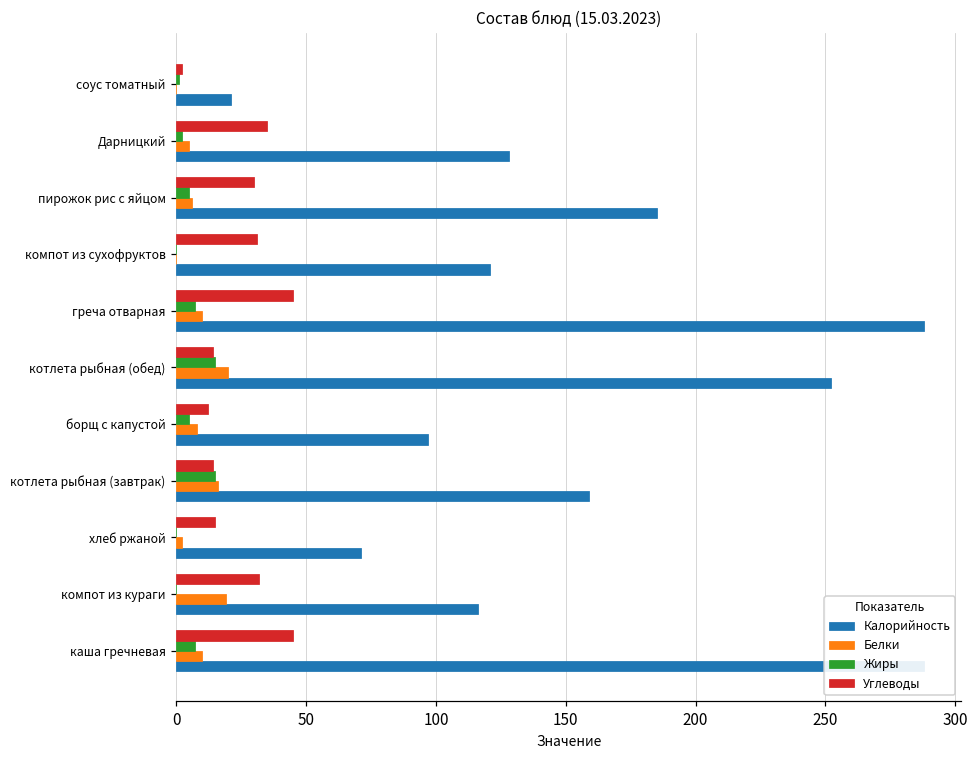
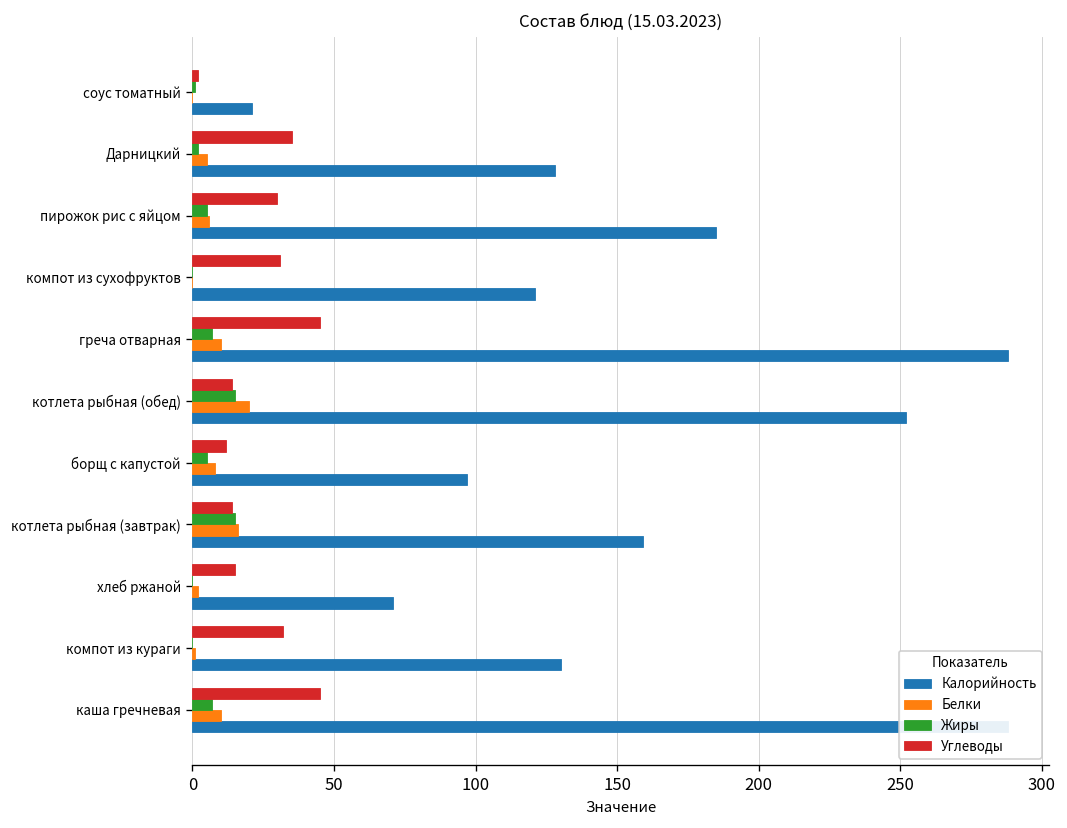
Белки, компот из кураги: 19 -> 1
Калорийность, компот из кураги: 116 -> 130
